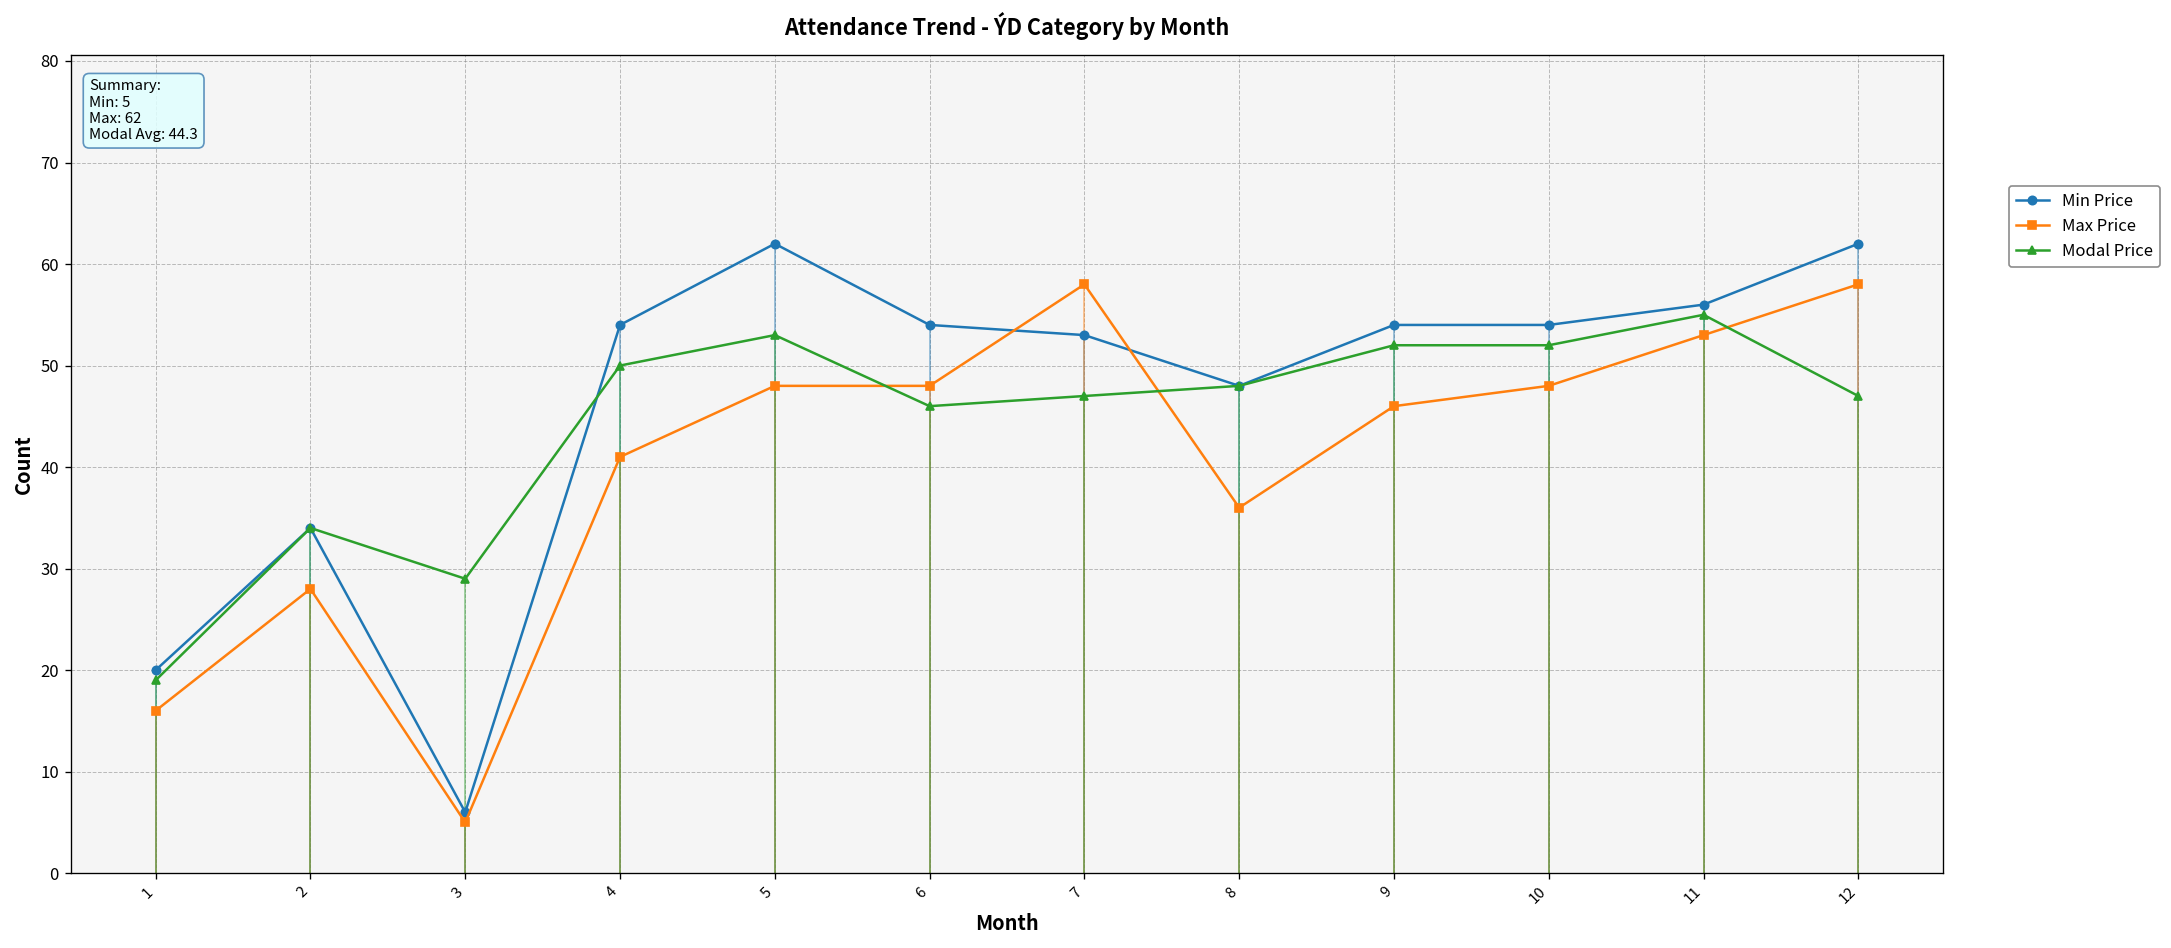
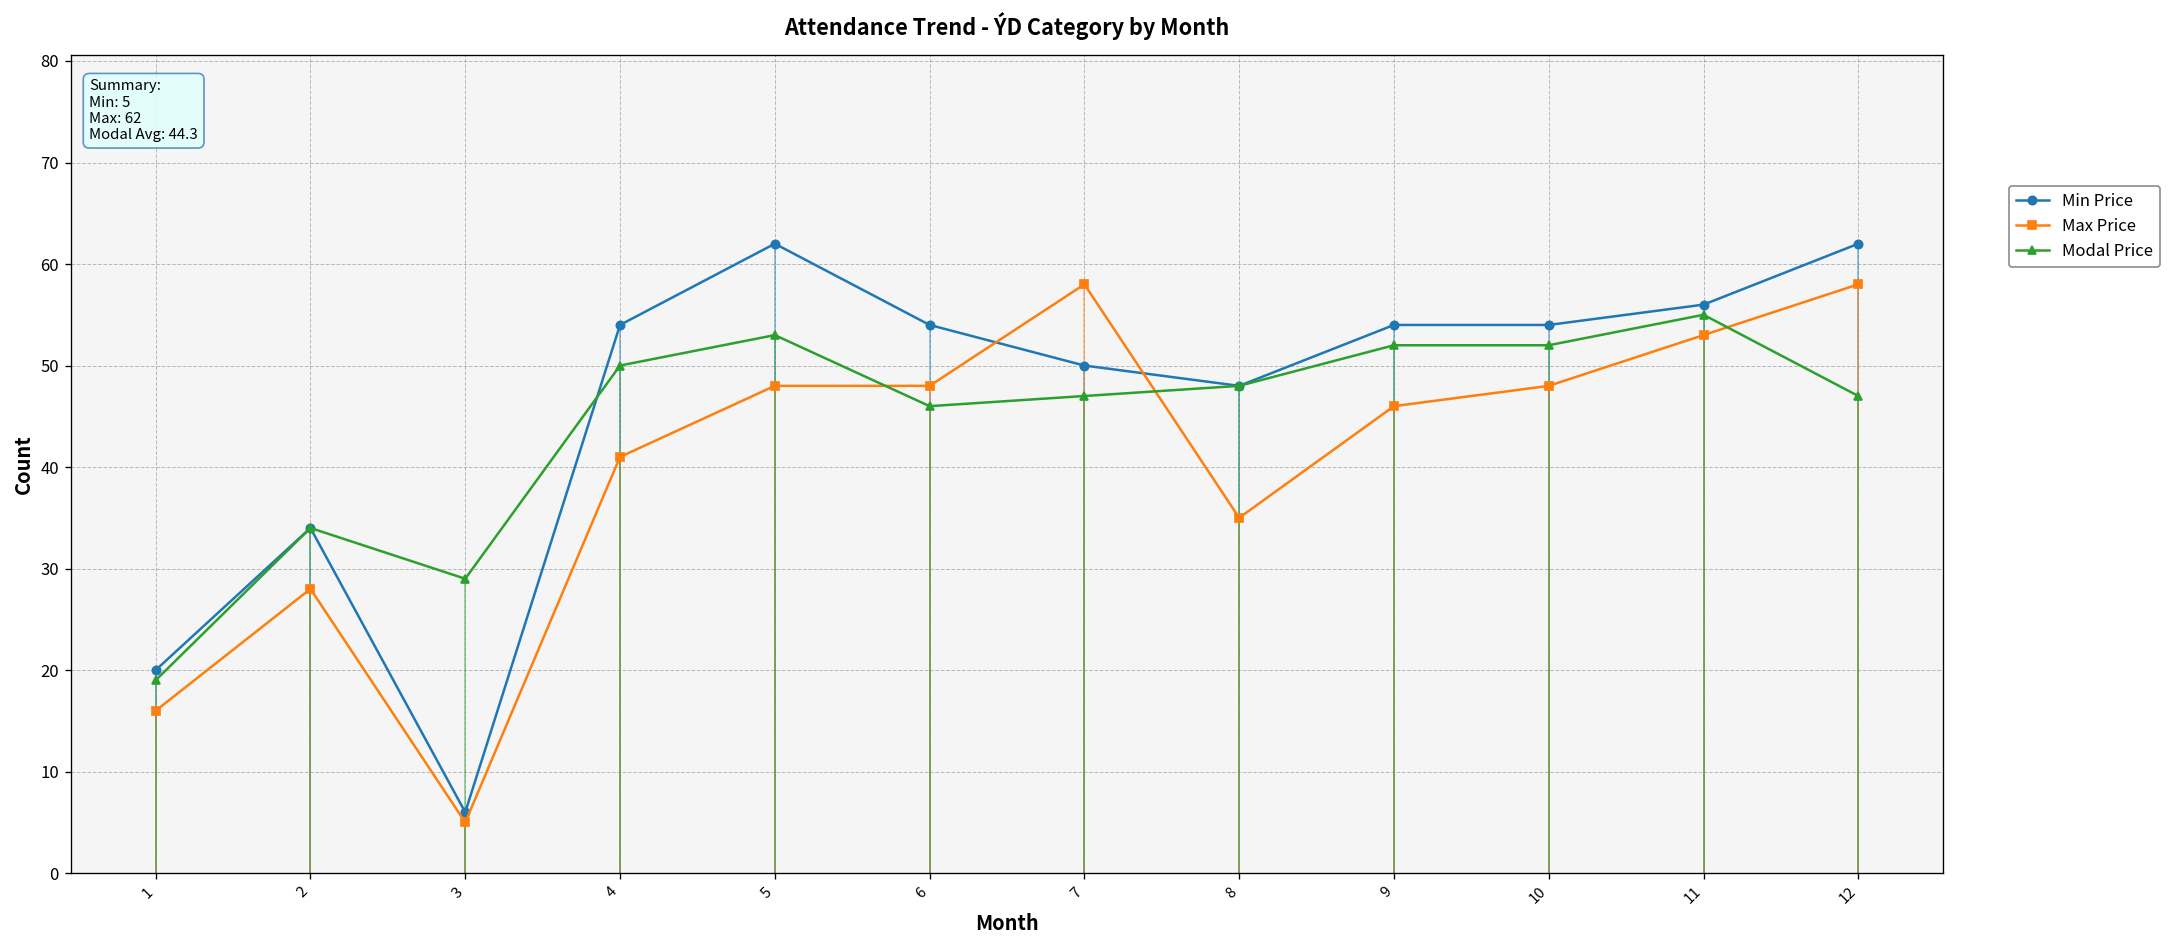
Min Price, 7: 53 -> 50
Max Price, 8: 36 -> 35
